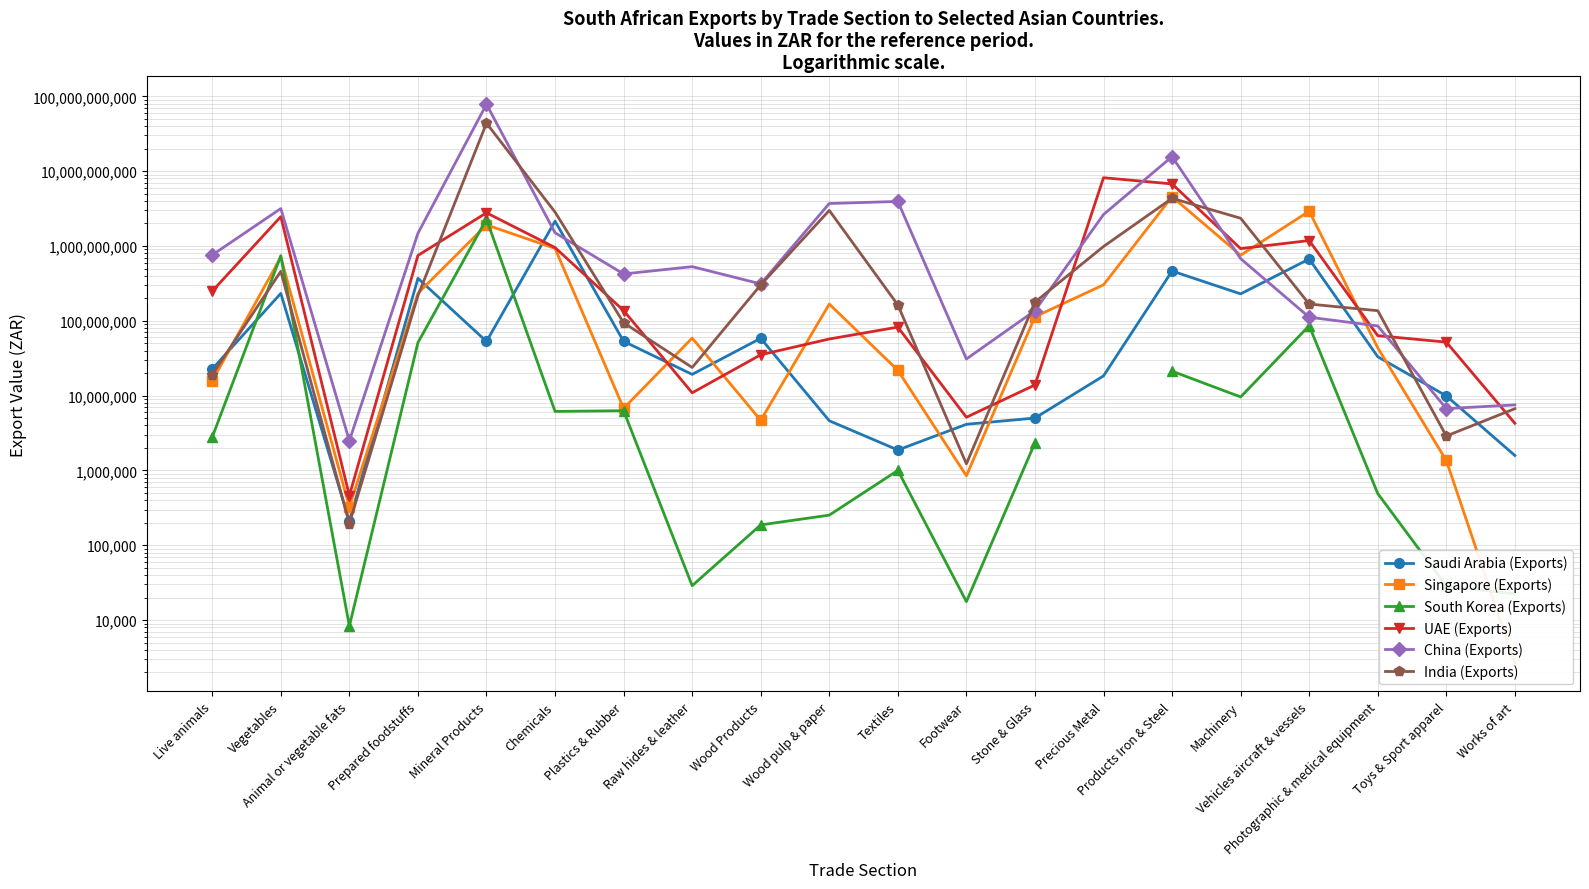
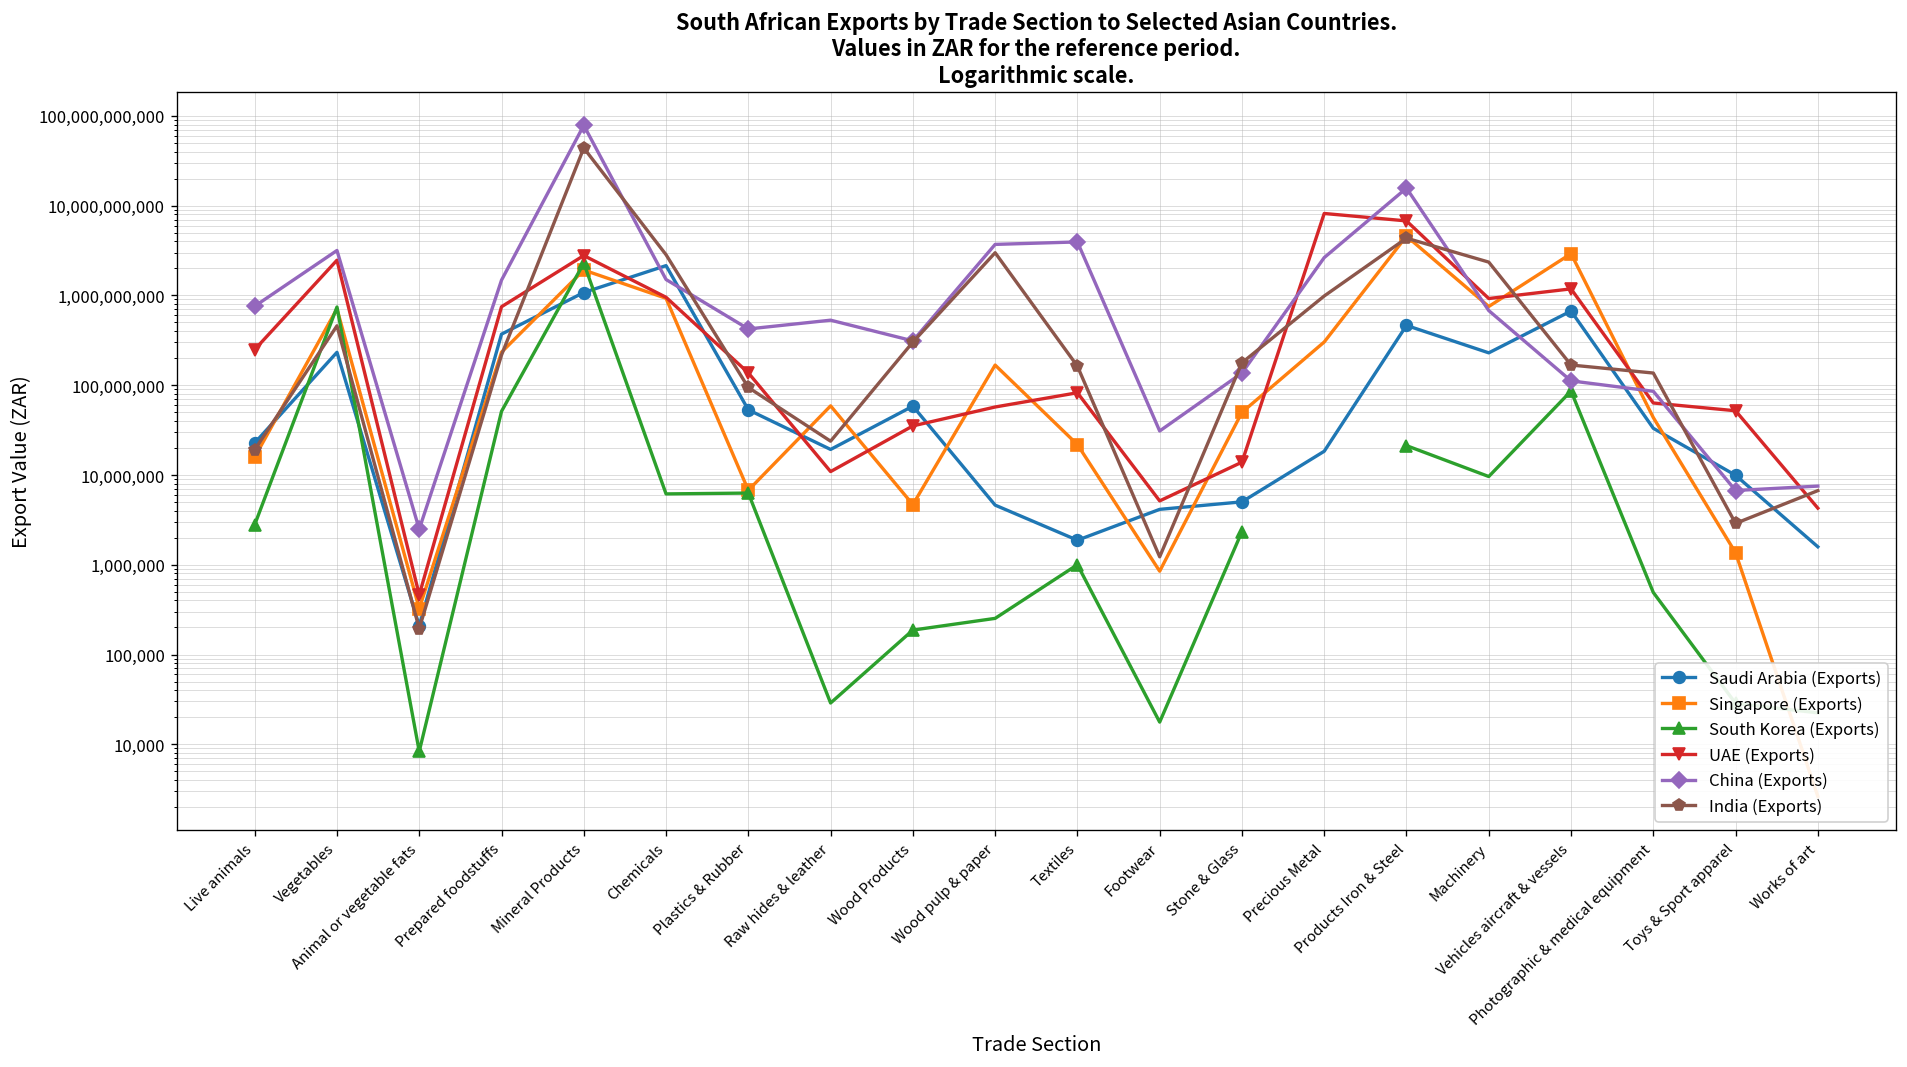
Saudi Arabia (Exports), Mineral Products: 50,000,000 -> 1,100,000,000
Singapore (Exports), Stone & Glass: 110,000,000 -> 50,000,000
